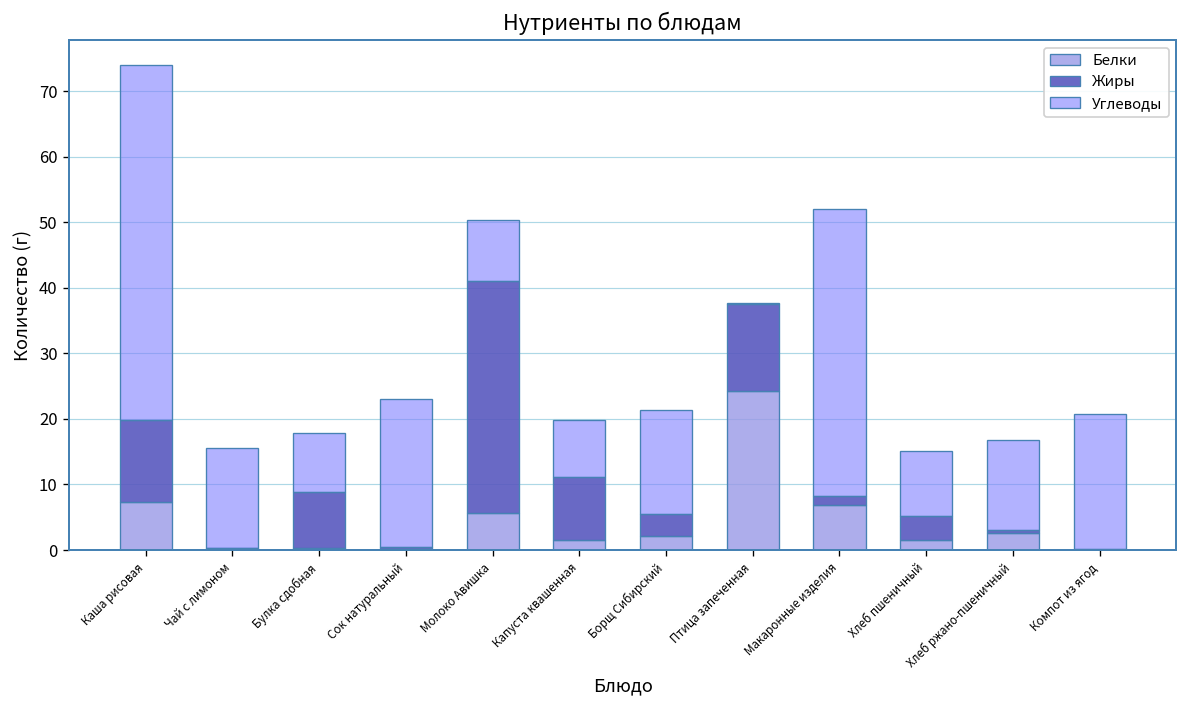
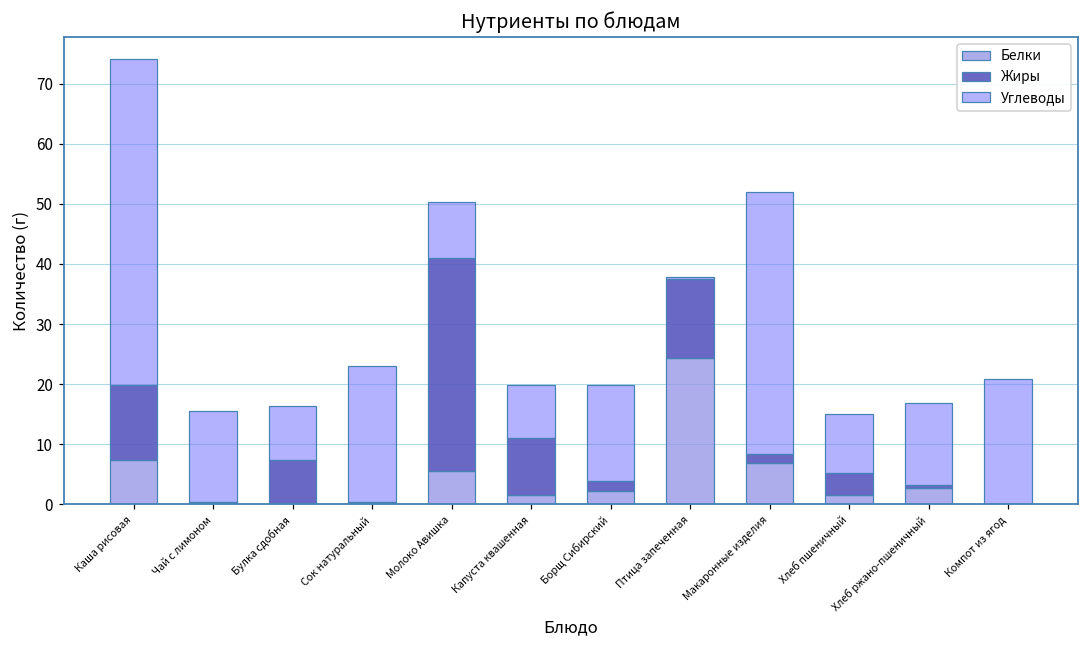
Жиры, Булка сдобная: 9 -> 7
Жиры, Борщ Сибирский: 3 -> 2
